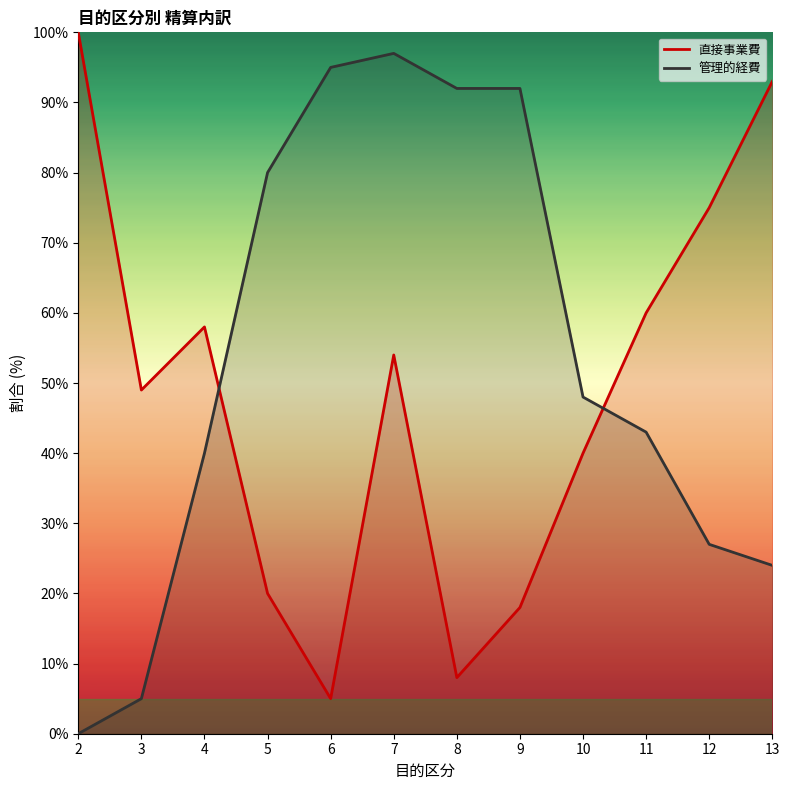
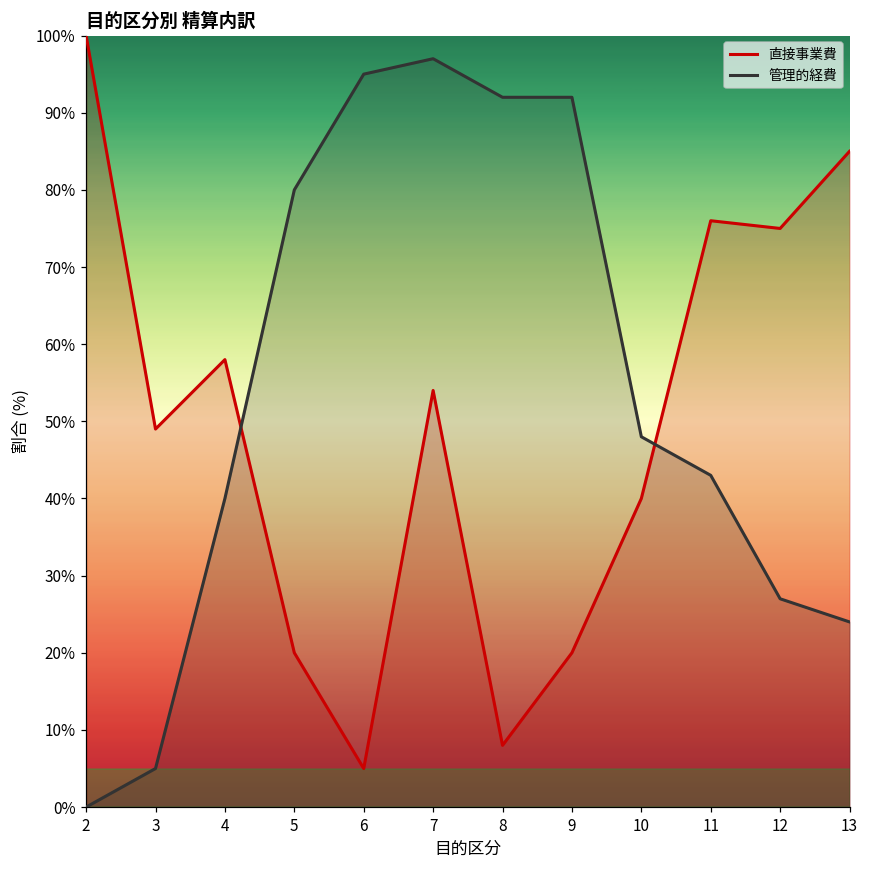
直接事業費, 9: 18% -> 20%
直接事業費, 11: 60% -> 76%
直接事業費, 13: 93% -> 85%
